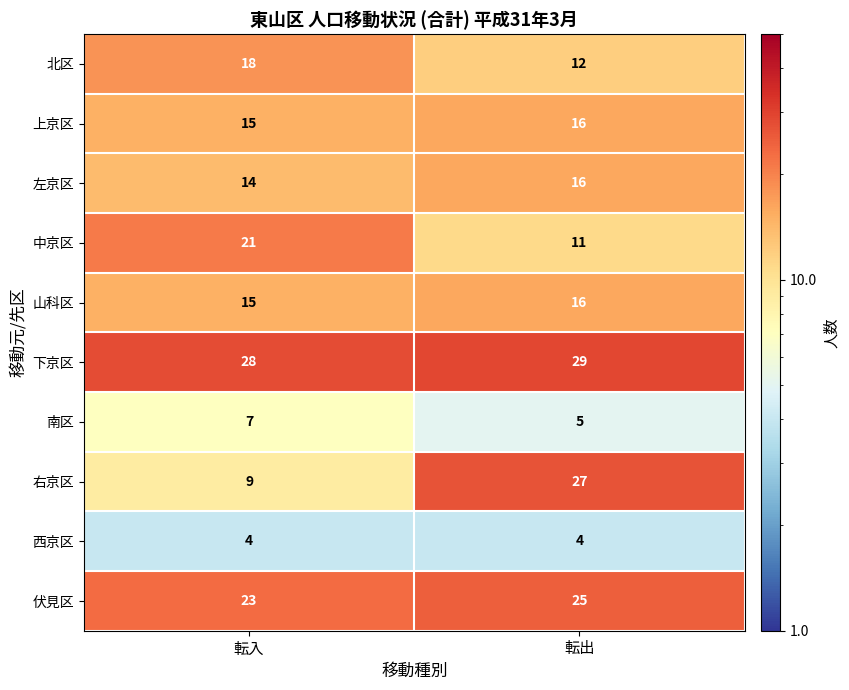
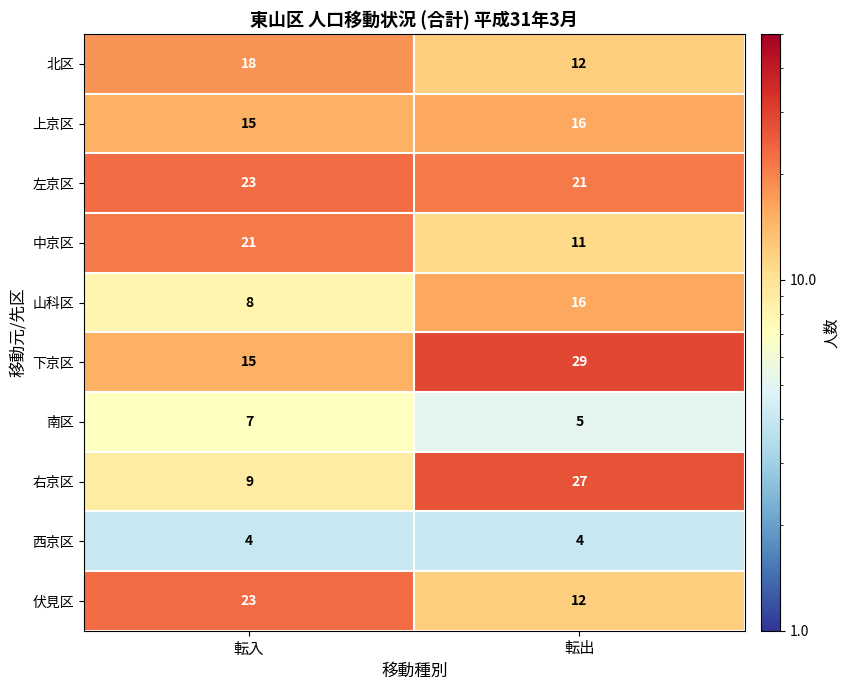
左京区, 転入: 14 -> 23
左京区, 転出: 16 -> 21
山科区, 転入: 15 -> 8
下京区, 転入: 28 -> 15
伏見区, 転出: 25 -> 12
